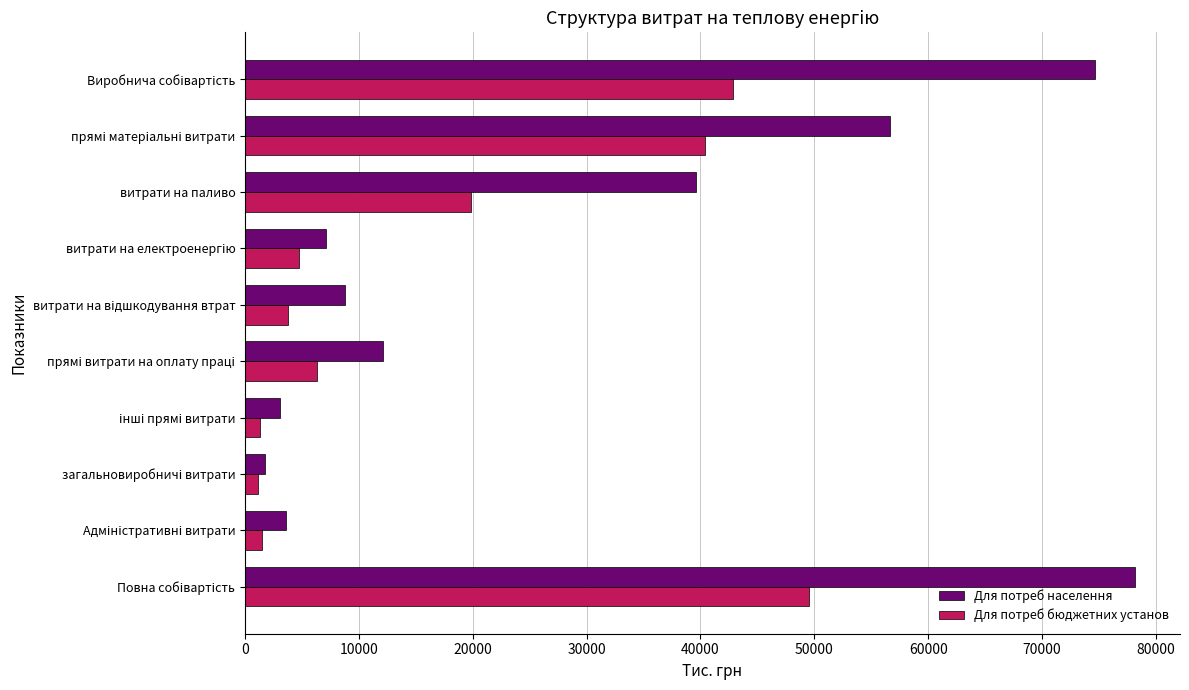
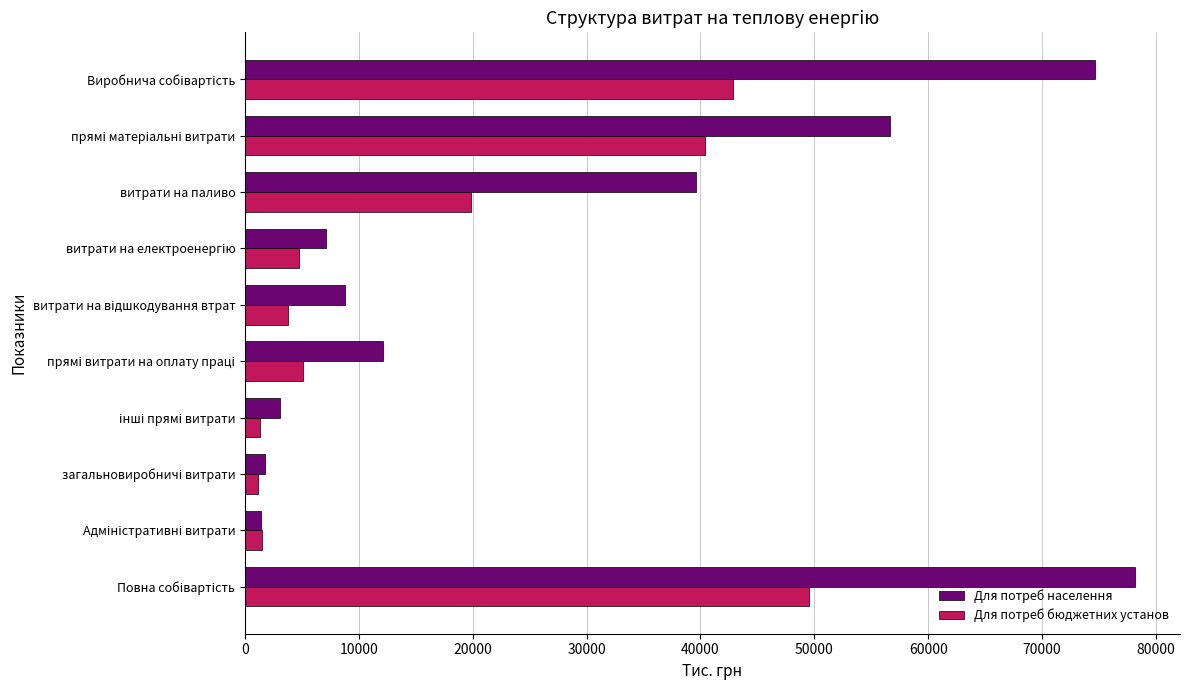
Для потреб бюджетних установ, прямі витрати на оплату праці: 6300 -> 5100
Для потреб населення, Адміністративні витрати: 3600 -> 1400
